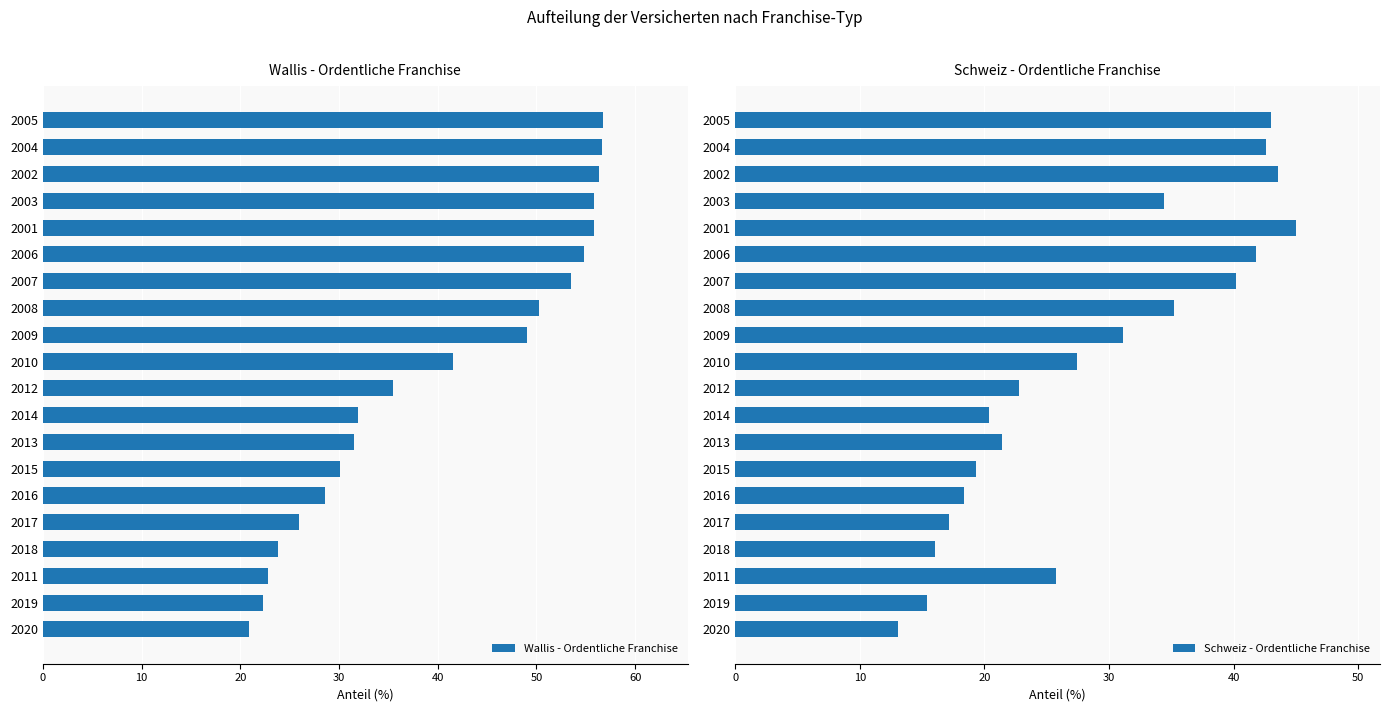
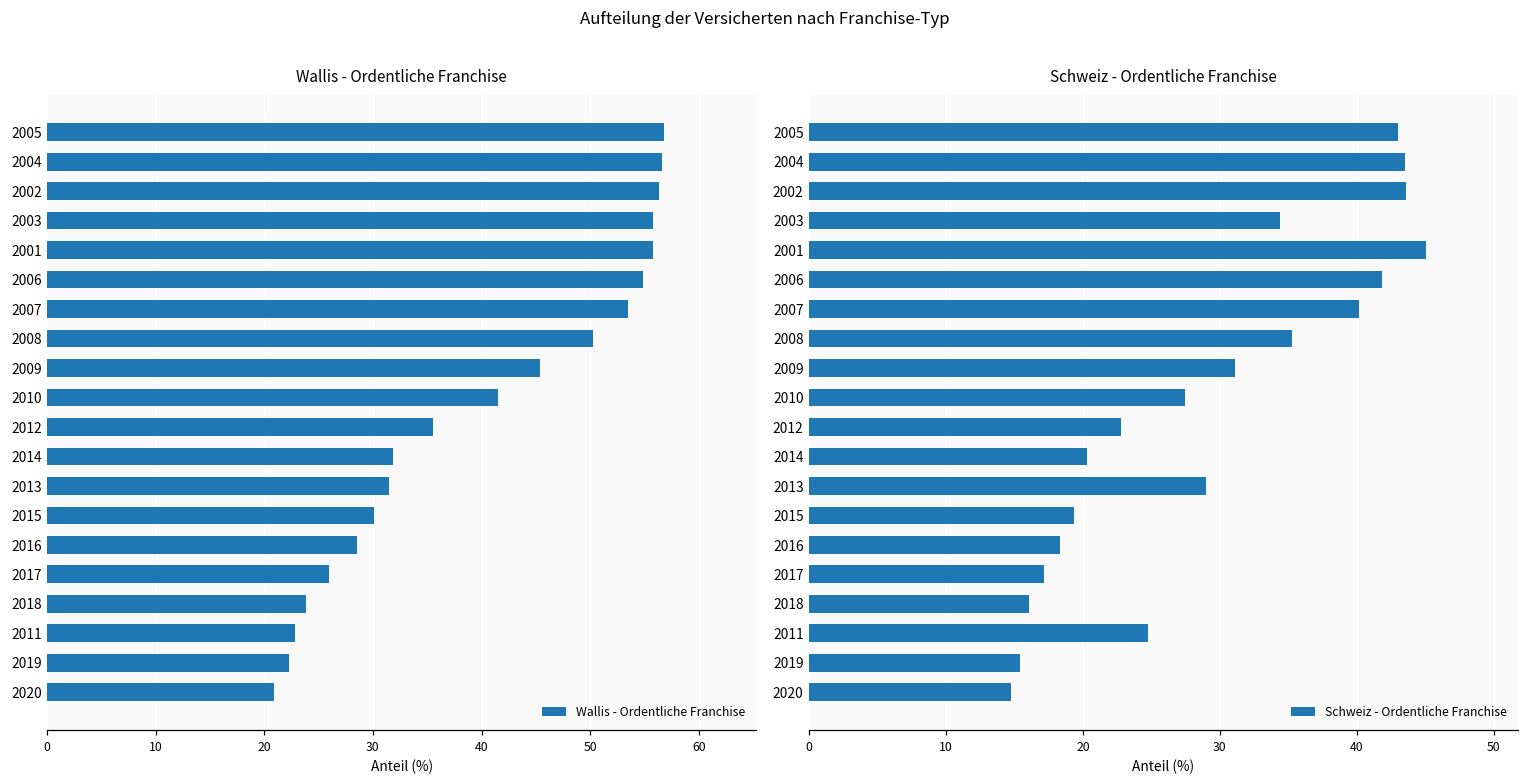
Wallis - Ordentliche Franchise, 2009: 49 -> 45
Schweiz - Ordentliche Franchise, 2004: 42.6 -> 43.5
Schweiz - Ordentliche Franchise, 2013: 21.4 -> 29.0
Schweiz - Ordentliche Franchise, 2011: 25.8 -> 24.8
Schweiz - Ordentliche Franchise, 2020: 13.0 -> 14.8
